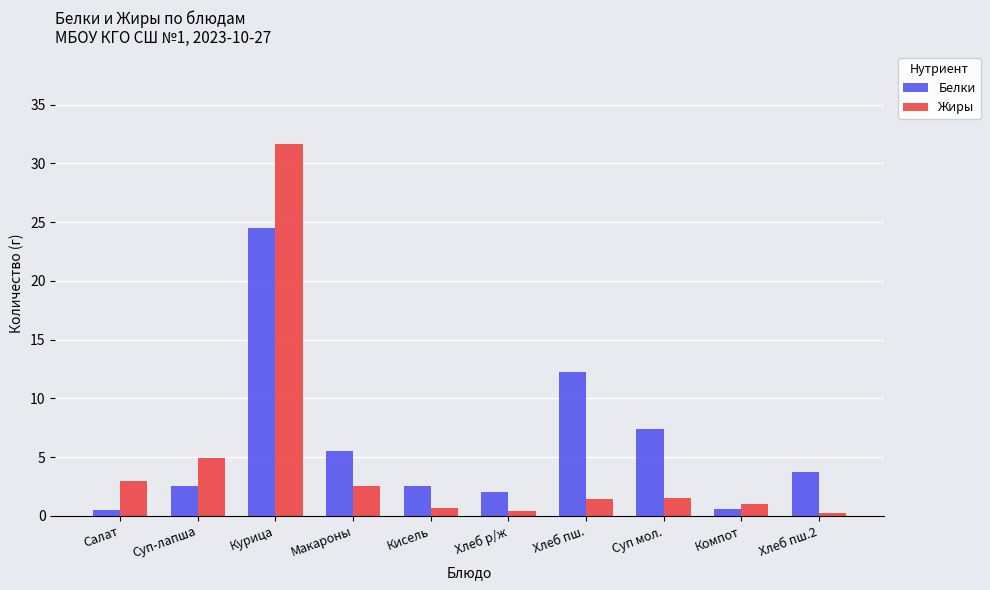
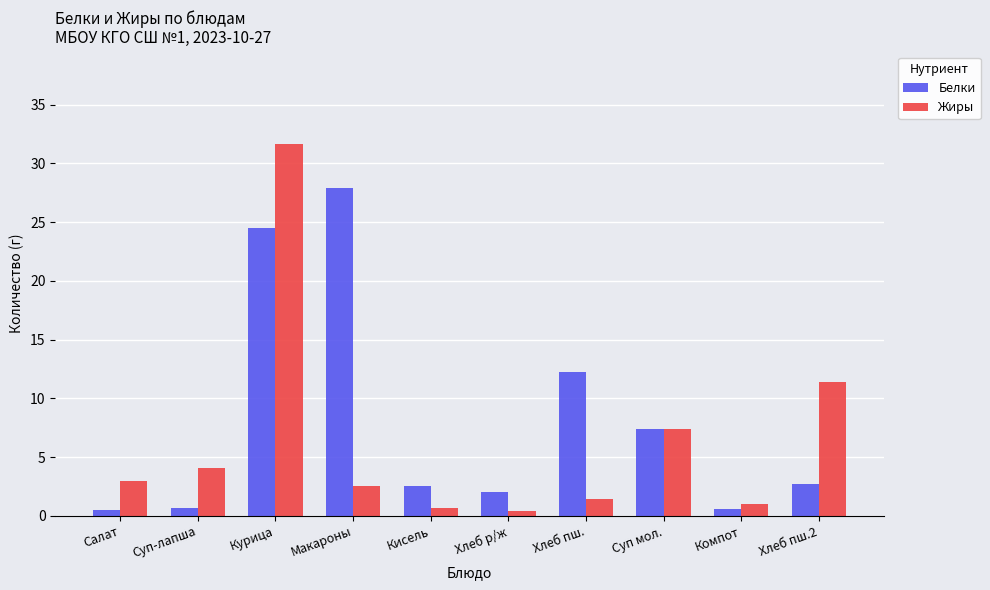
Белки, Суп-лапша: 2.5 -> 0.7
Жиры, Суп-лапша: 4.9 -> 4.1
Белки, Макароны: 5.5 -> 27.9
Жиры, Суп мол.: 1.5 -> 7.4
Белки, Хлеб пш.2: 3.8 -> 2.7
Жиры, Хлеб пш.2: 0.3 -> 11.4
